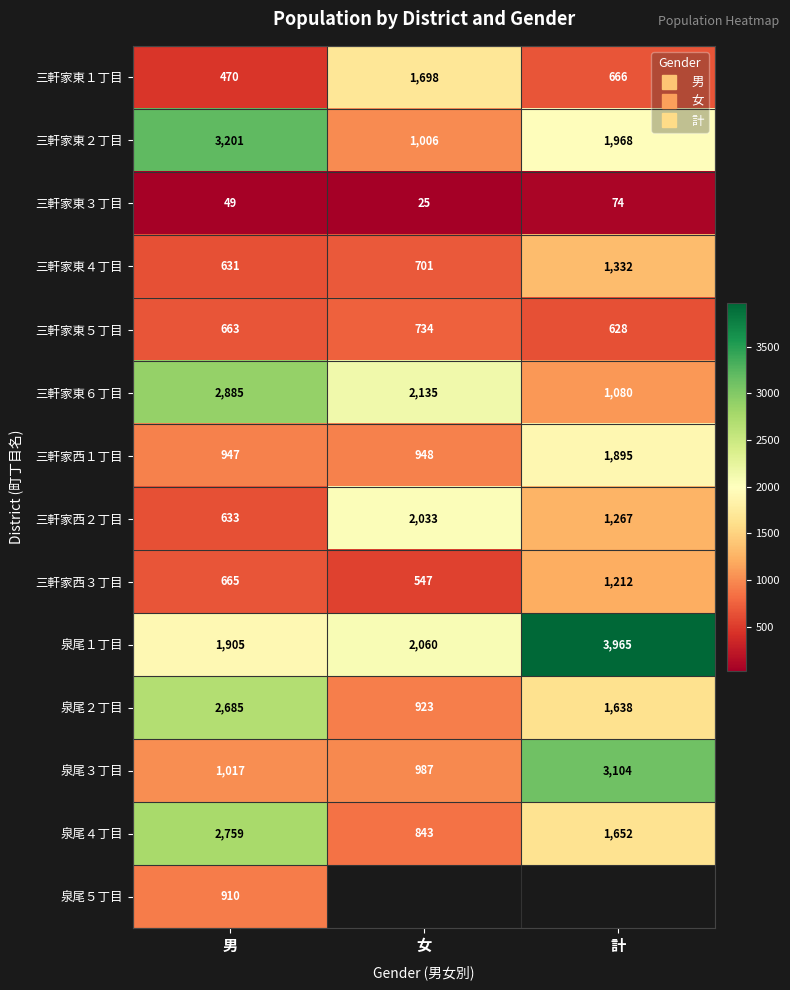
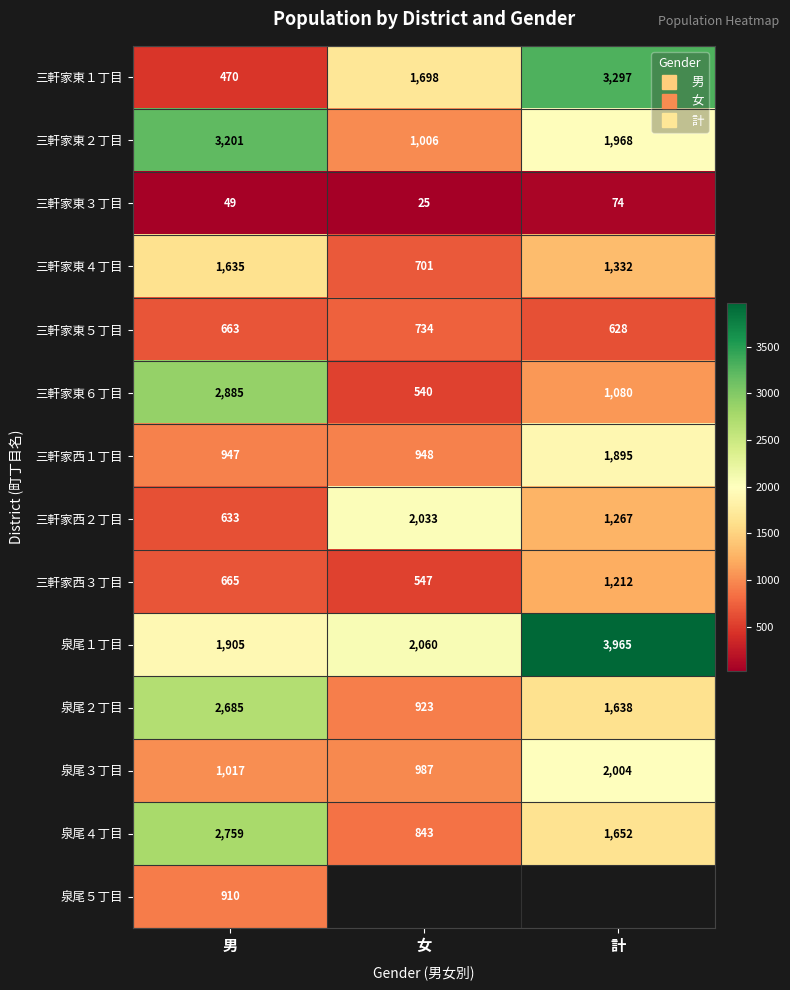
三軒家東１丁目, 計: 666 -> 3,297
三軒家東４丁目, 男: 631 -> 1,635
三軒家東６丁目, 女: 2,135 -> 540
泉尾３丁目, 計: 3,104 -> 2,004
